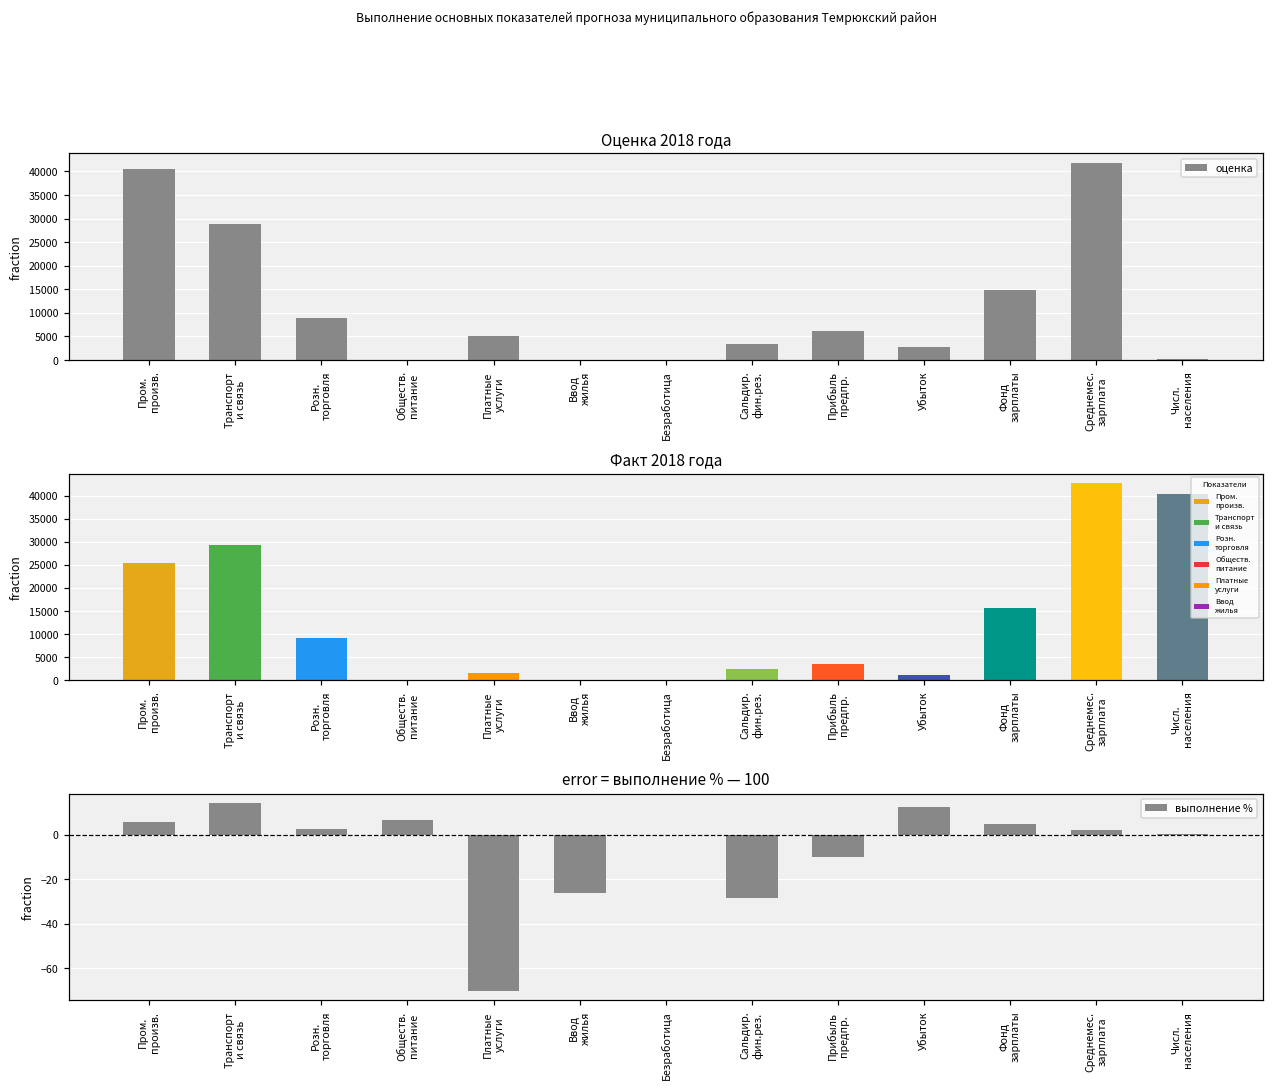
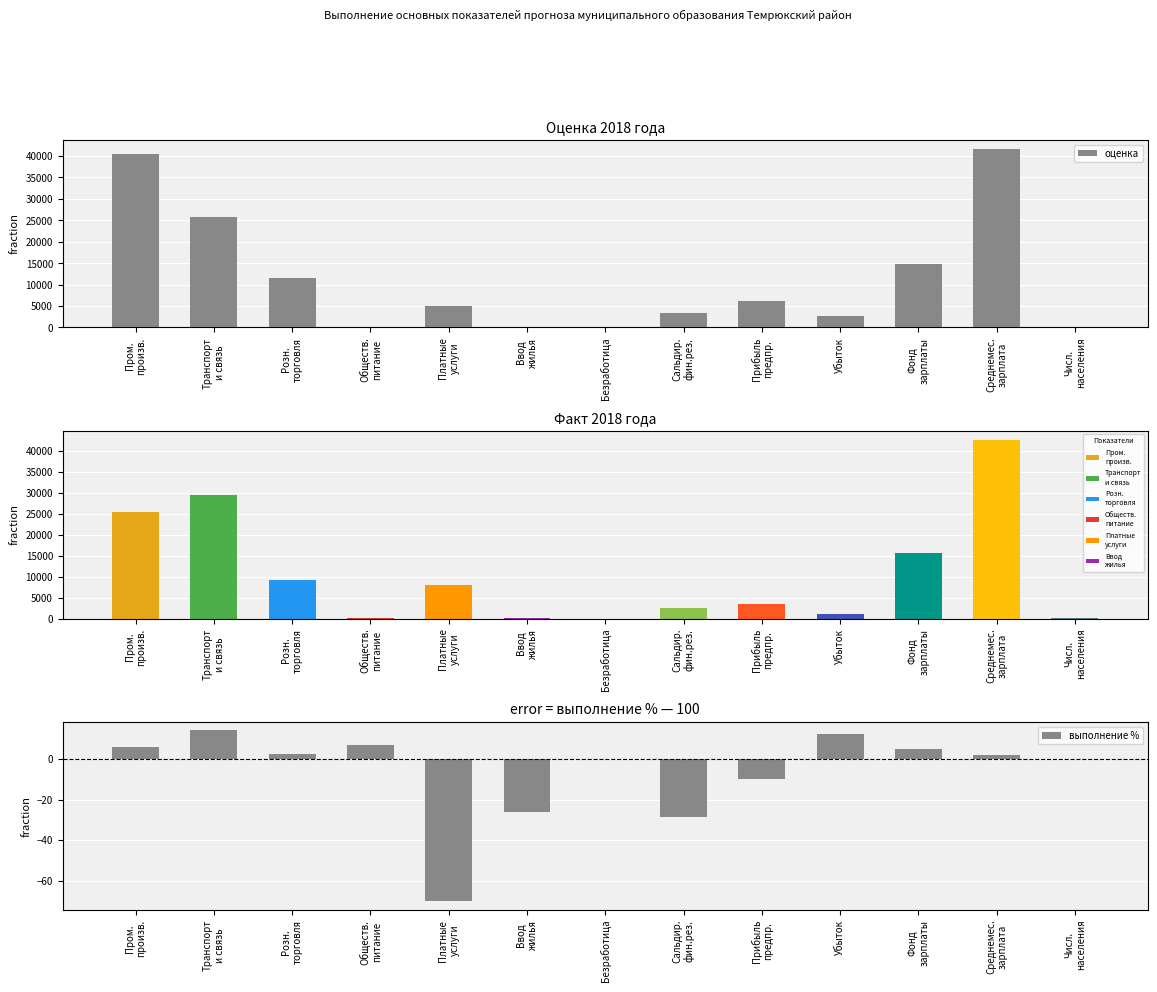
Оценка 2018 года, Транспорт и связь: 29000 -> 26000
Оценка 2018 года, Розн. торговля: 9000 -> 12000
Факт 2018 года, Платные услуги: 2000 -> 8000
Факт 2018 года, Числ. населения: 40000 -> 0
